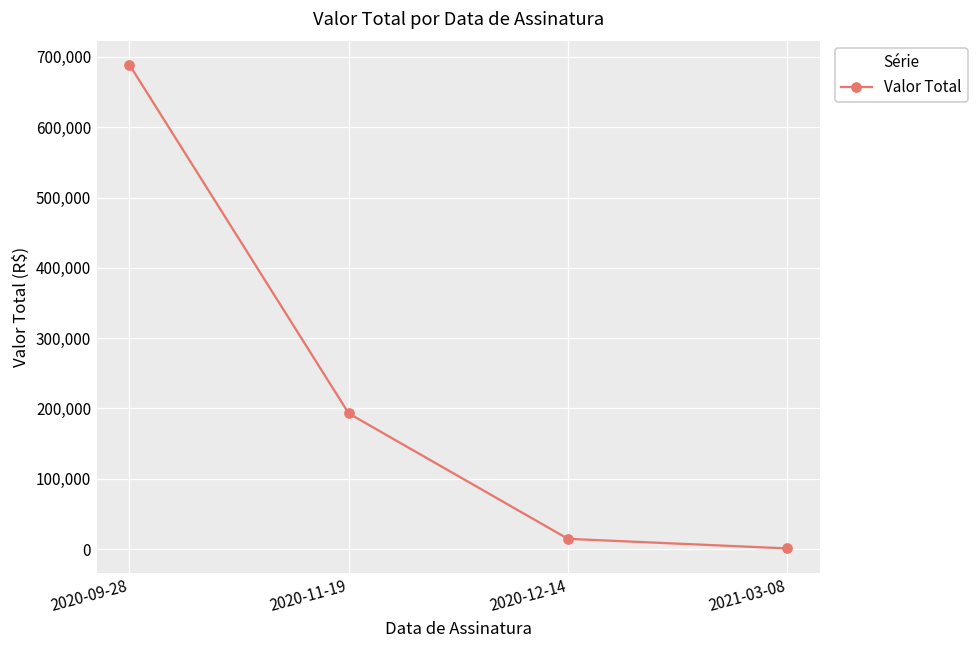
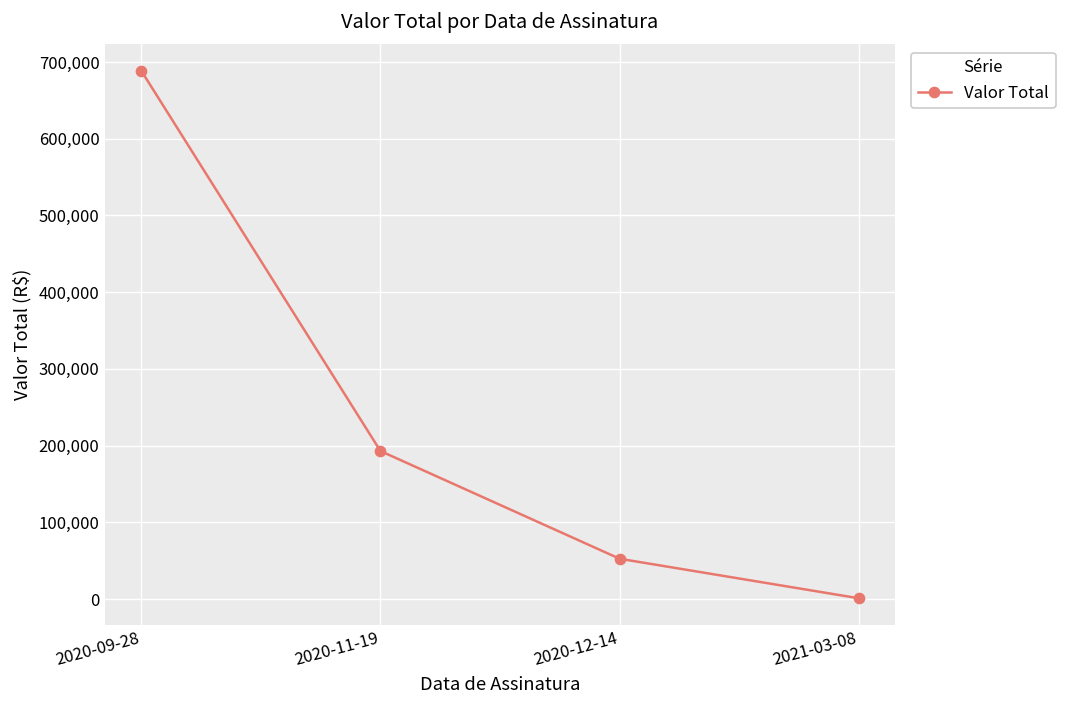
2020-12-14: 10,000 -> 50,000
